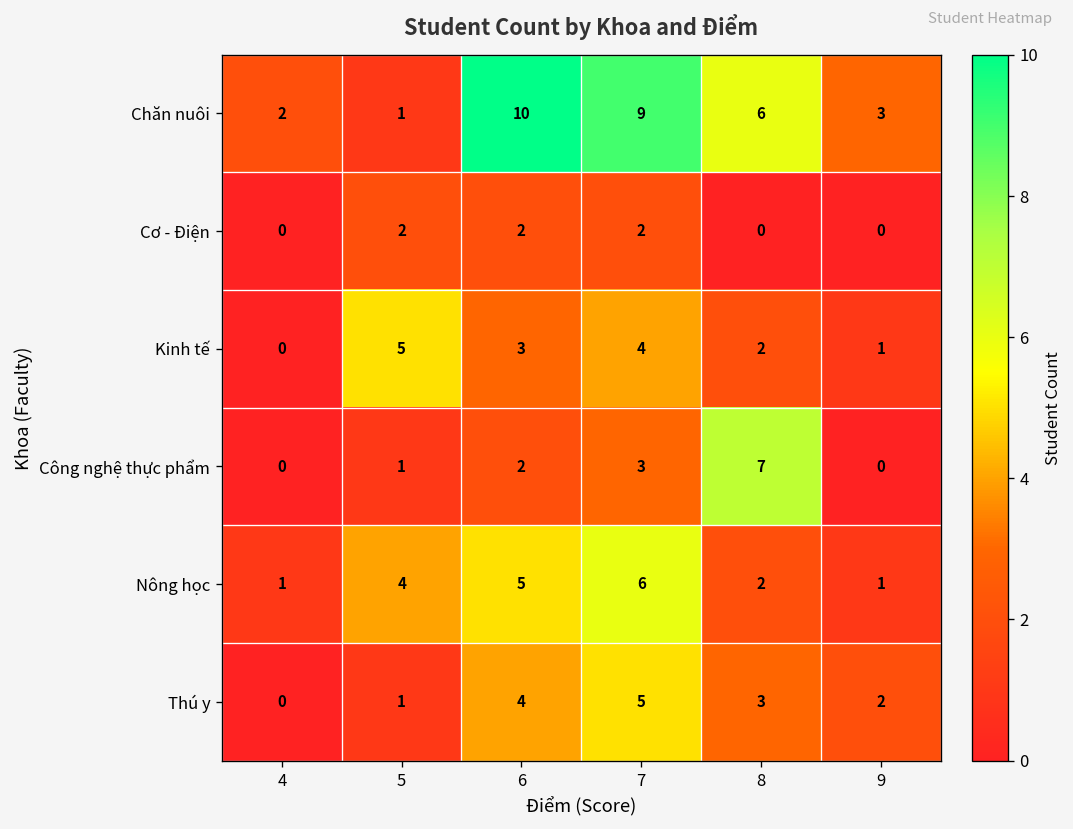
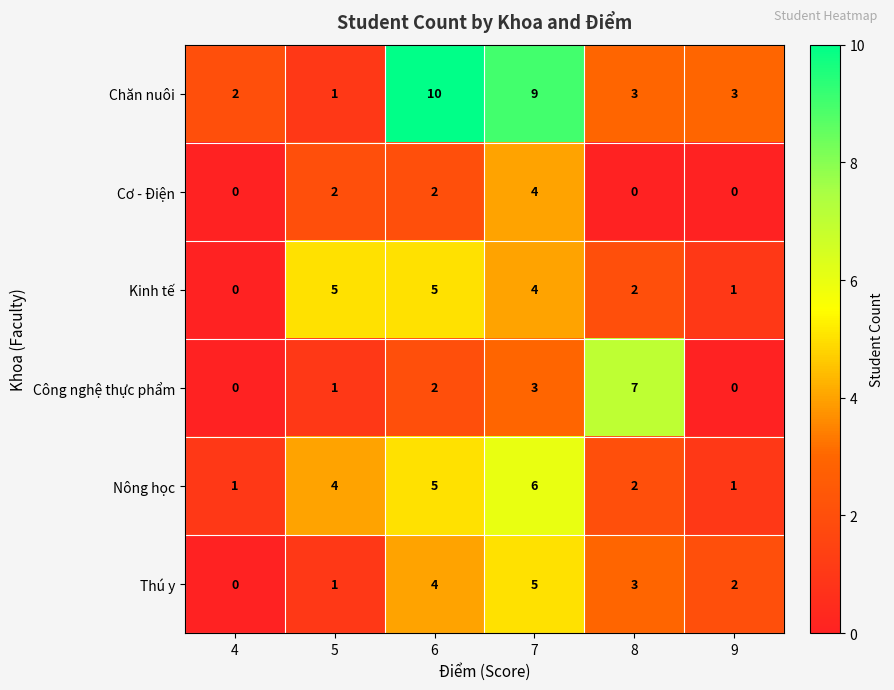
Chăn nuôi, 8: 6 -> 3
Cơ - Điện, 7: 2 -> 4
Kinh tế, 6: 3 -> 5
